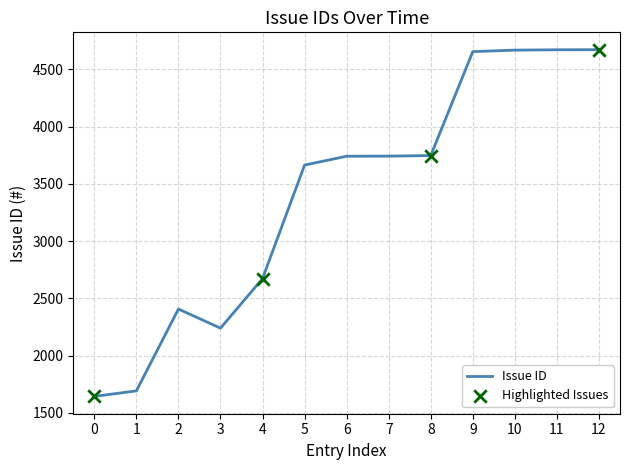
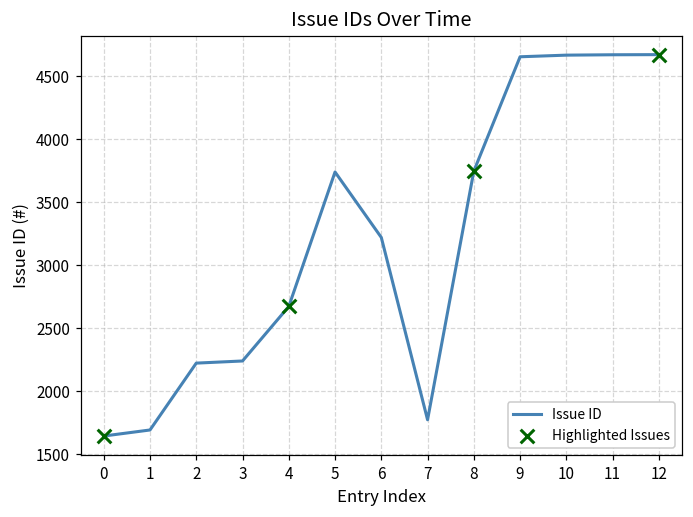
Issue ID, 2: 2410 -> 2220
Issue ID, 5: 3660 -> 3740
Issue ID, 6: 3740 -> 3220
Issue ID, 7: 3740 -> 1770
